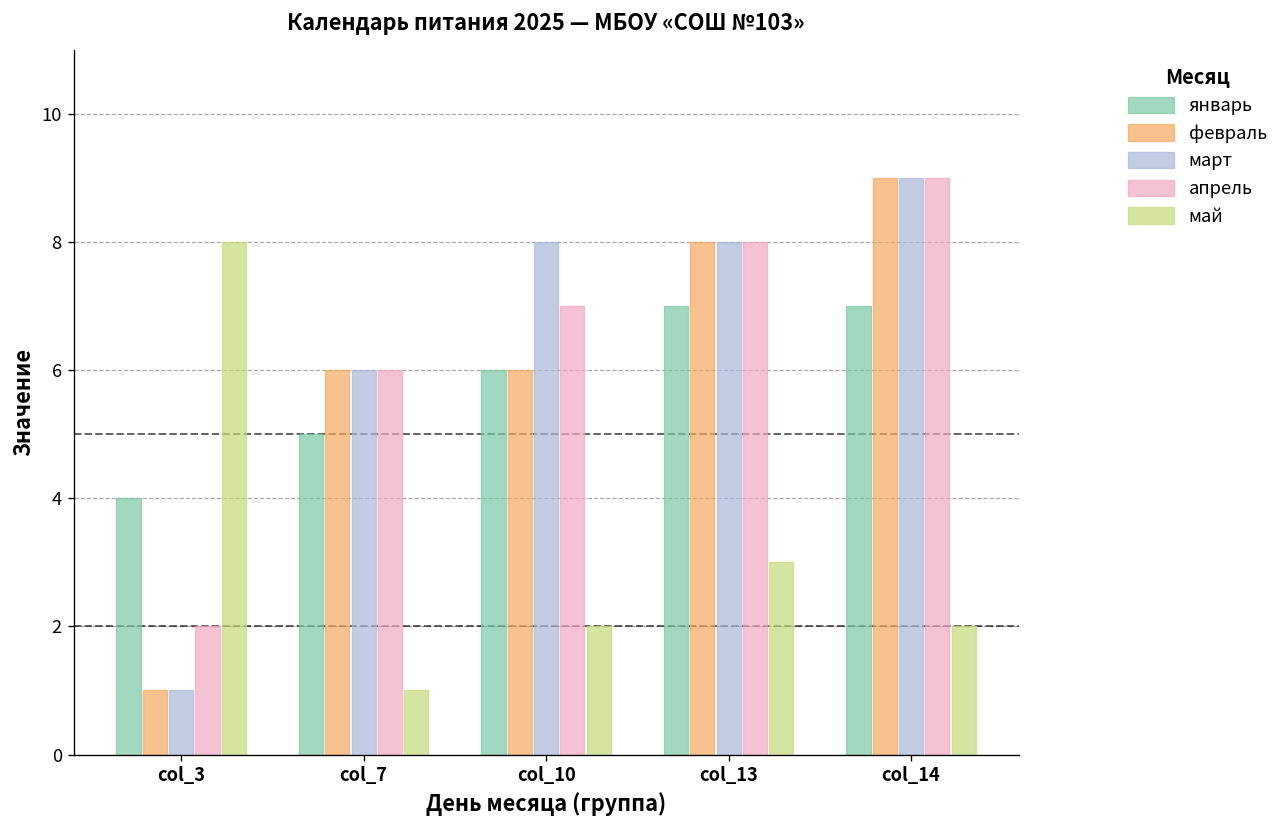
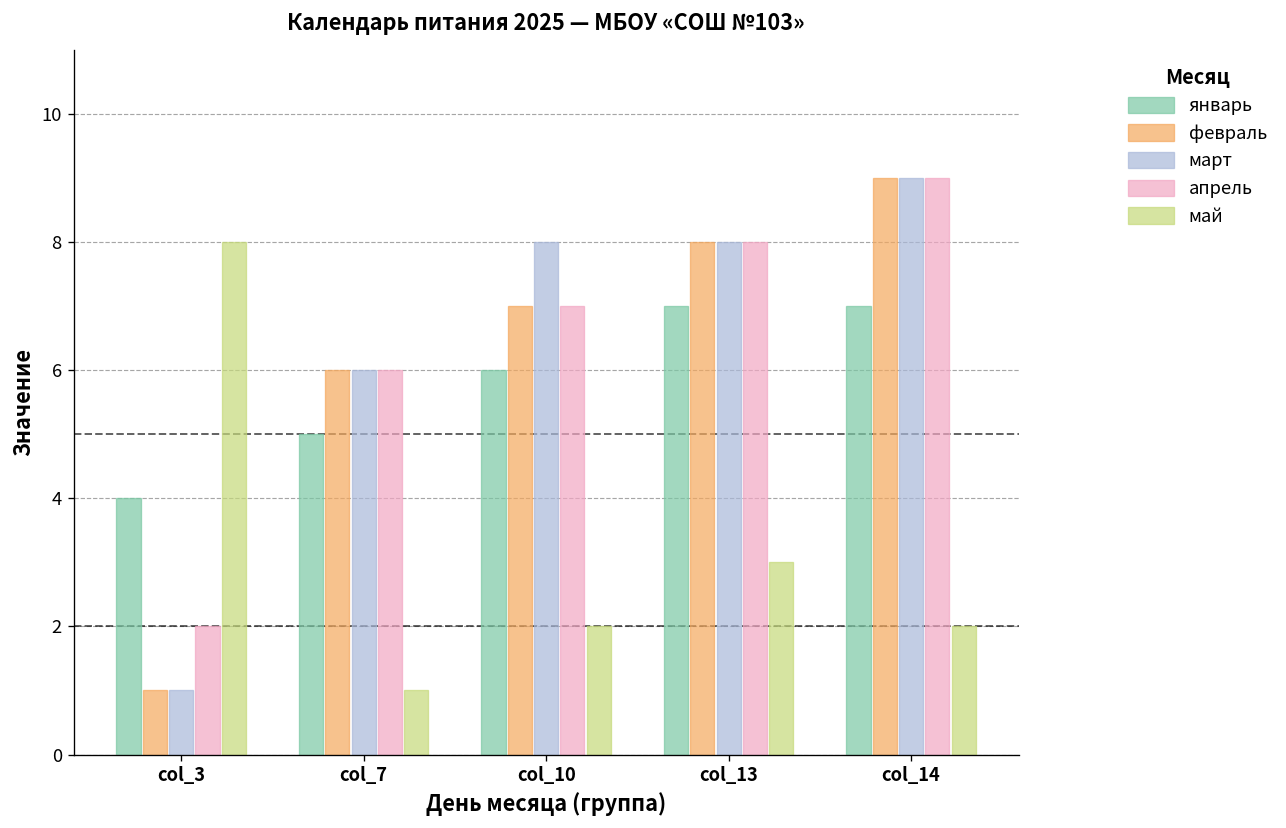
февраль, col_10: 6 -> 7
